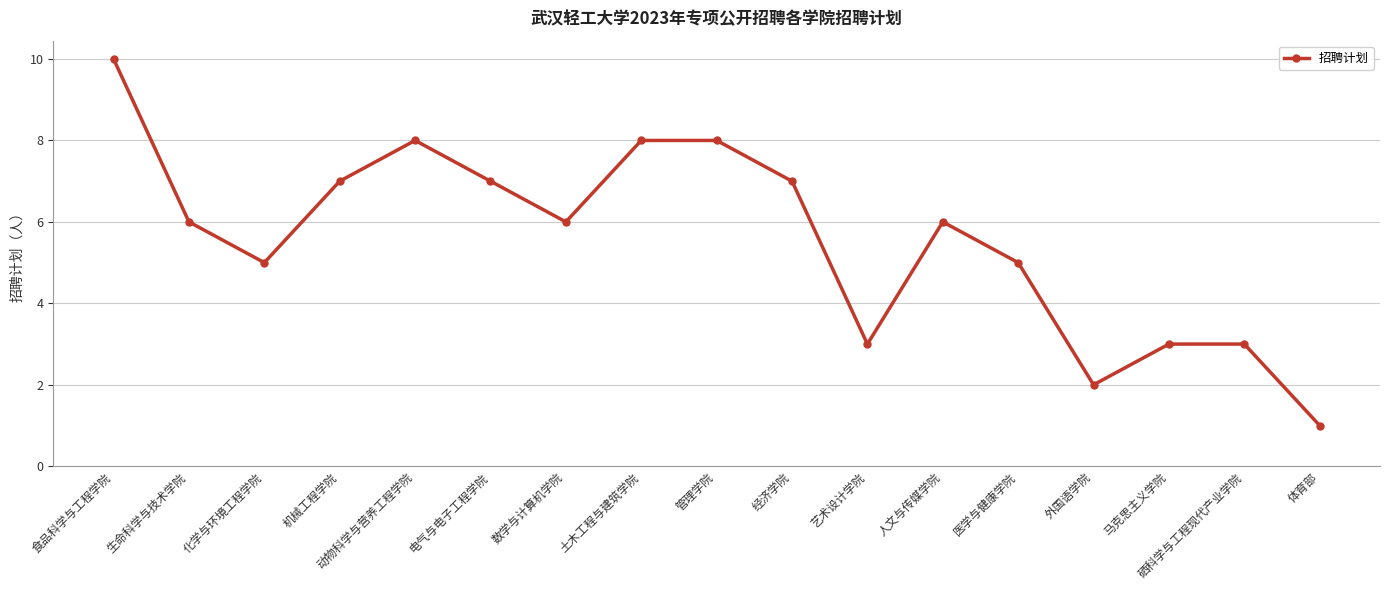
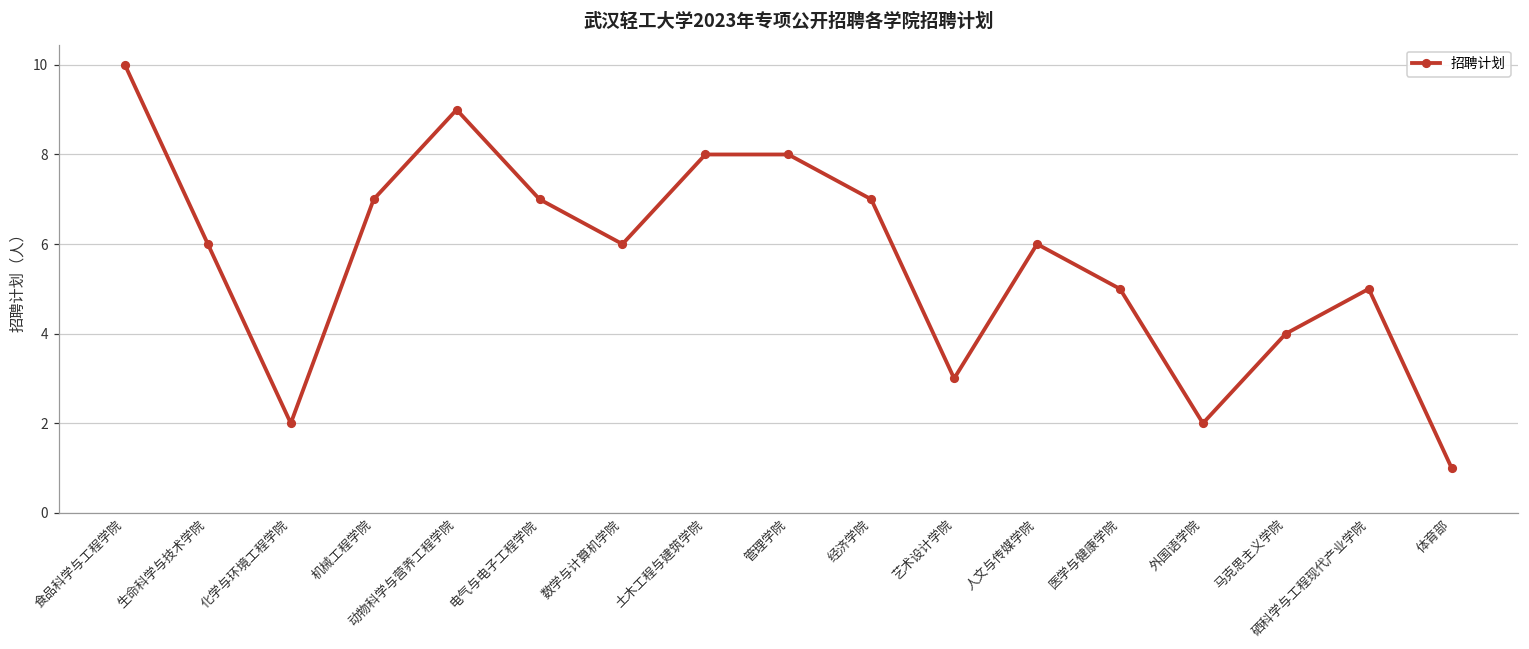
化学与环境工程学院: 5 -> 2
动物科学与营养工程学院: 8 -> 9
马克思主义学院: 3 -> 4
硒科学与工程现代产业学院: 3 -> 5
